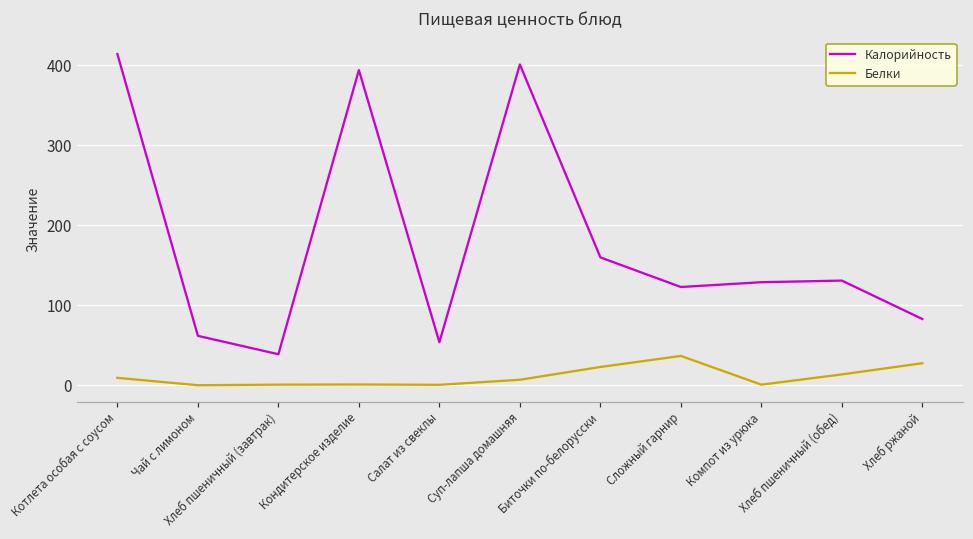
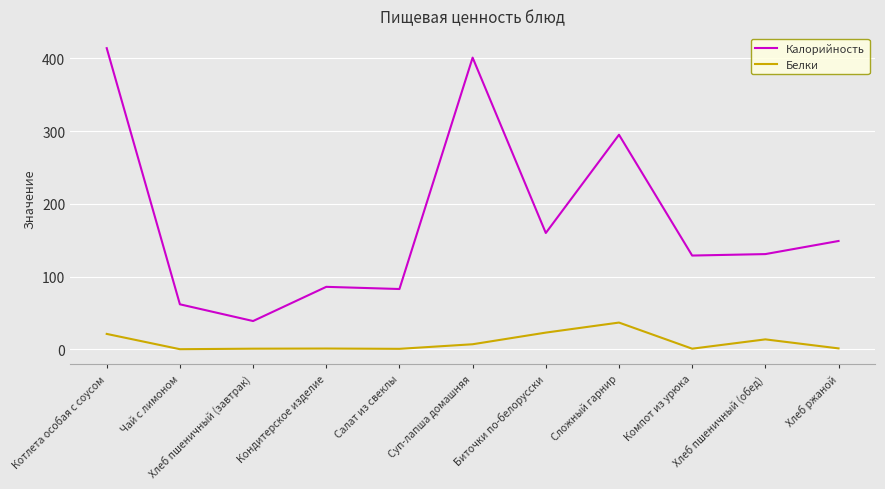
Белки, Котлета особая с соусом: 10 -> 20
Калорийность, Кондитерское изделие: 390 -> 90
Калорийность, Салат из свеклы: 50 -> 80
Калорийность, Сложный гарнир: 120 -> 300
Калорийность, Хлеб ржаной: 80 -> 150
Белки, Хлеб ржаной: 30 -> 0
